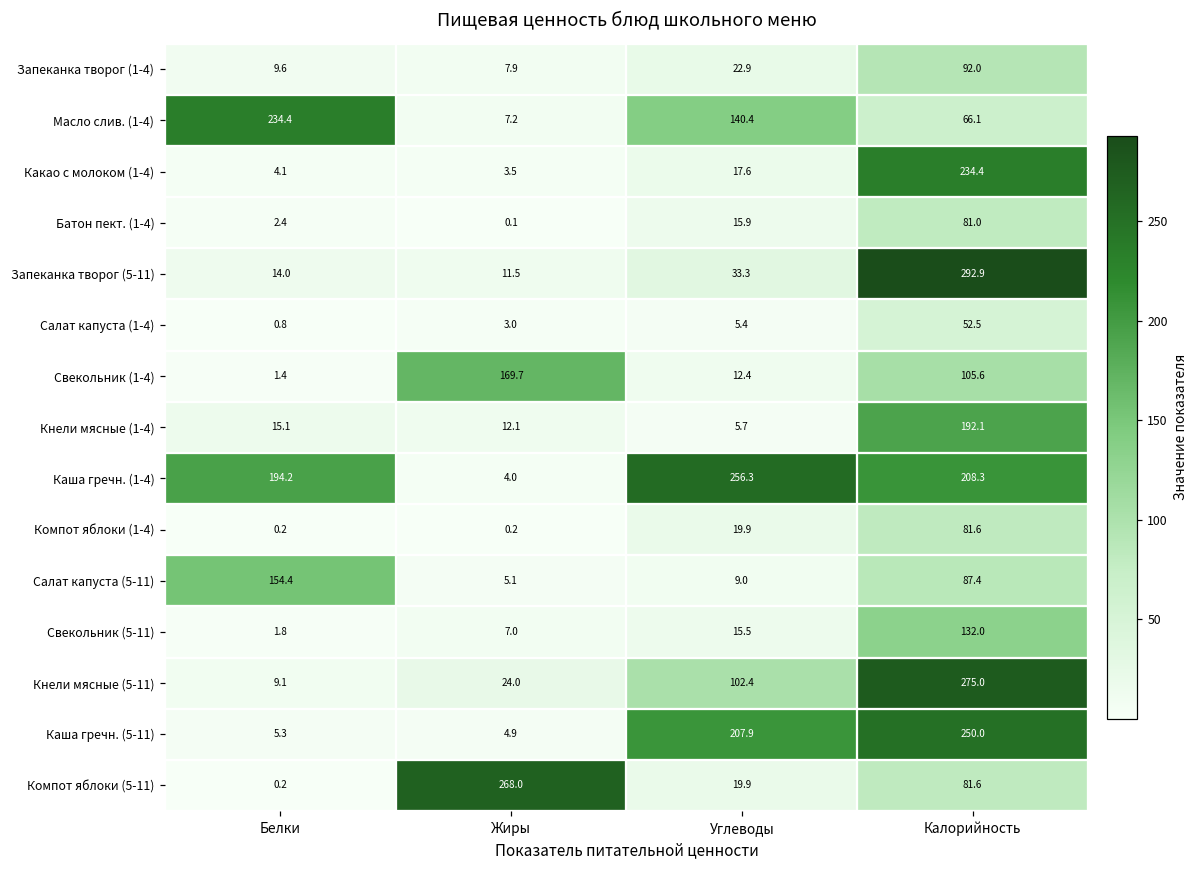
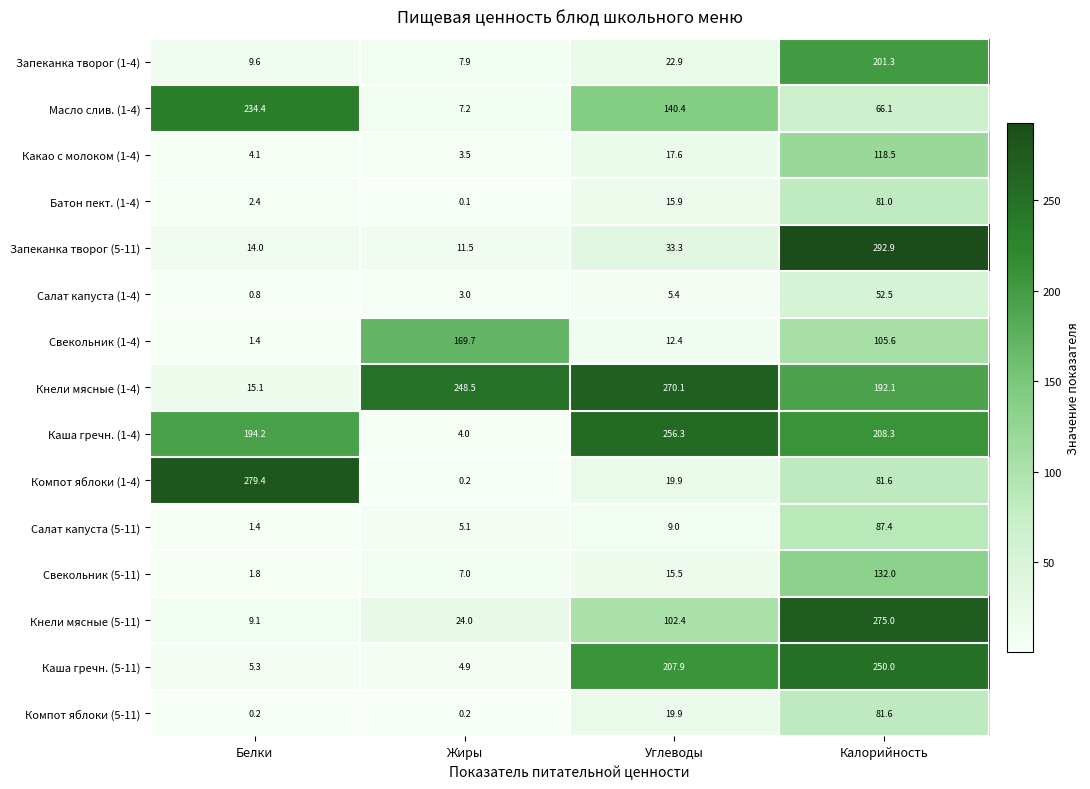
Запеканка творог (1-4), Калорийность: 92.0 -> 201.3
Какао с молоком (1-4), Калорийность: 234.4 -> 118.5
Кнели мясные (1-4), Жиры: 12.1 -> 248.5
Кнели мясные (1-4), Углеводы: 5.7 -> 270.1
Компот яблоки (1-4), Белки: 0.2 -> 279.4
Салат капуста (5-11), Белки: 154.4 -> 1.4
Компот яблоки (5-11), Жиры: 268.0 -> 0.2
